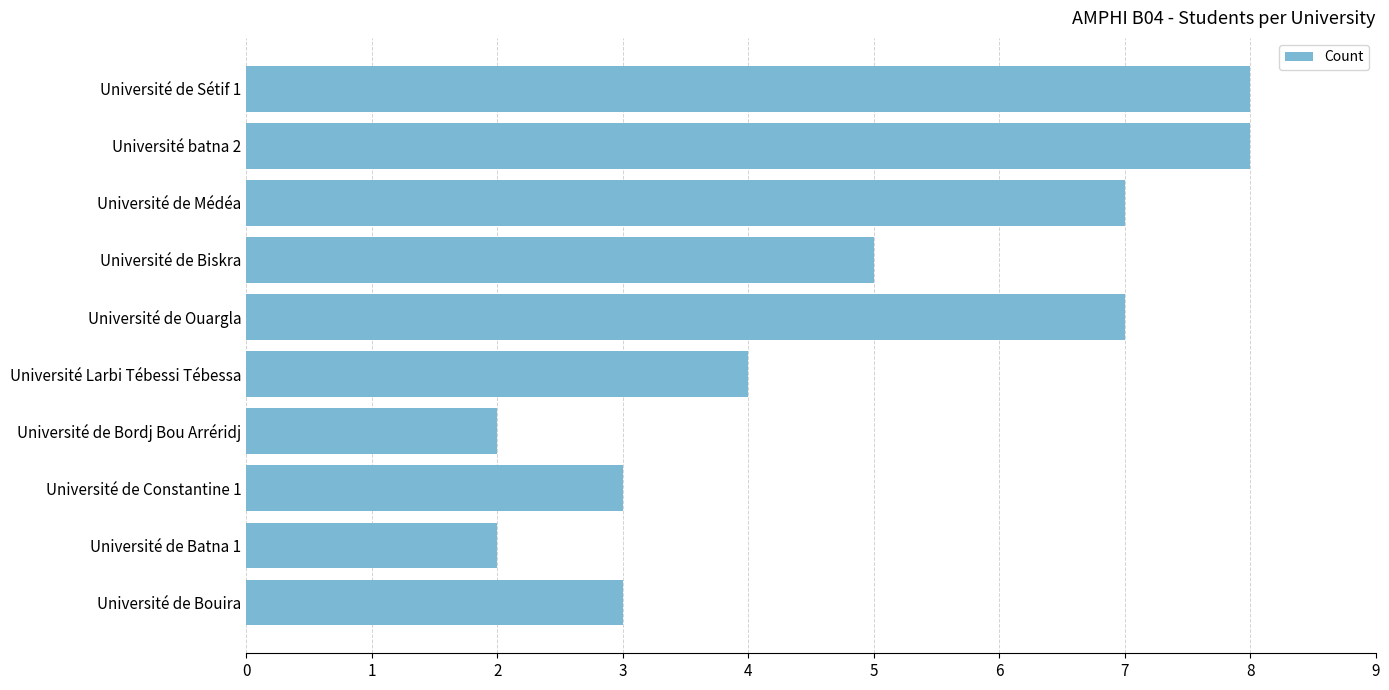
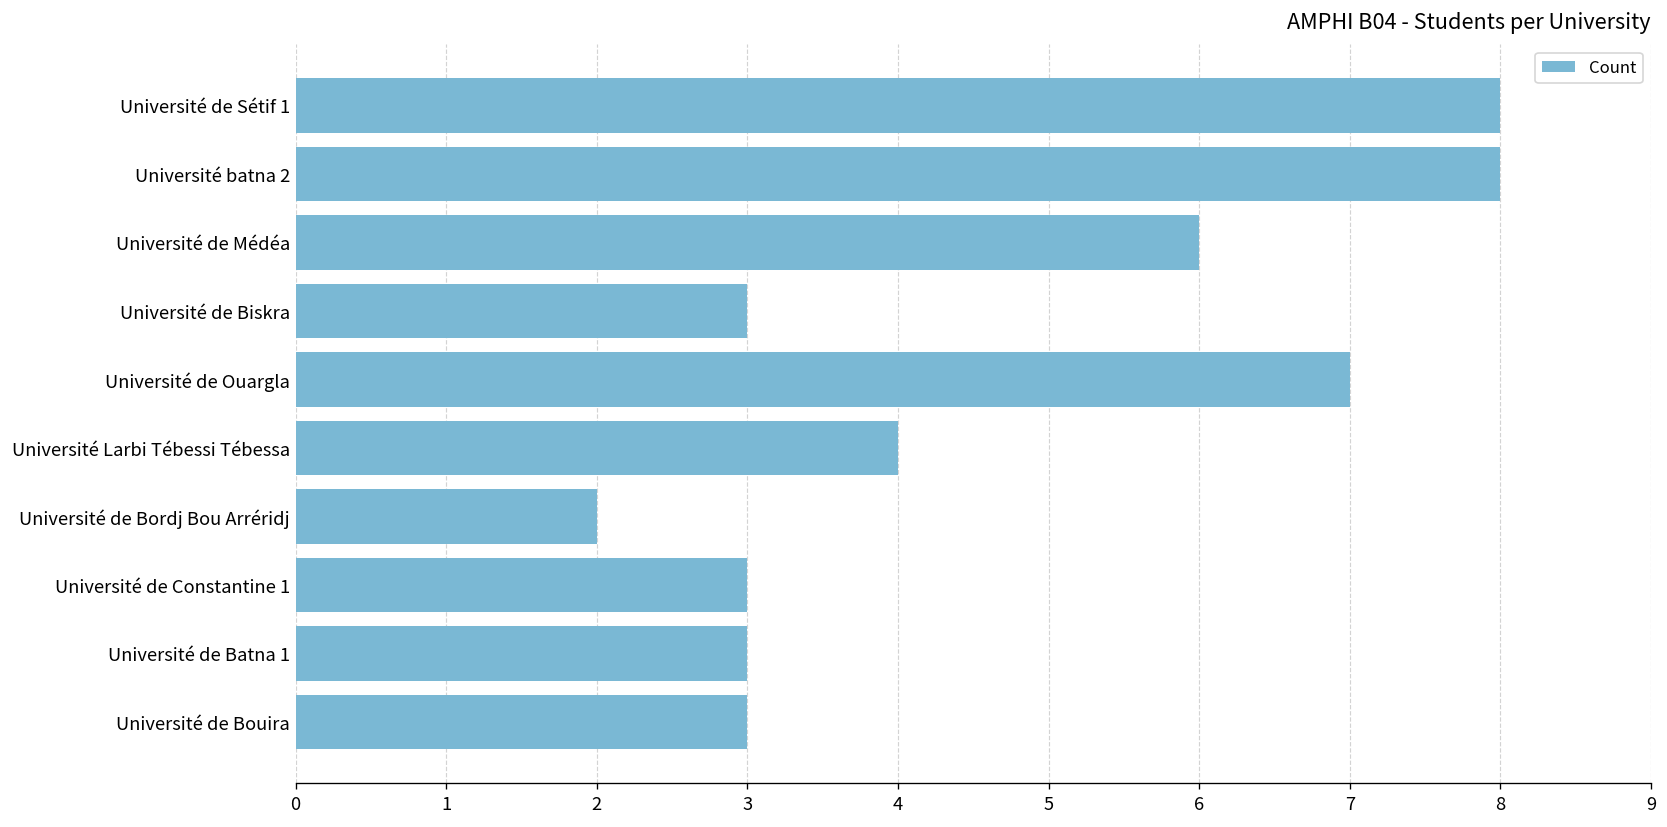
Université de Médéa: 7 -> 6
Université de Biskra: 5 -> 3
Université de Batna 1: 2 -> 3
